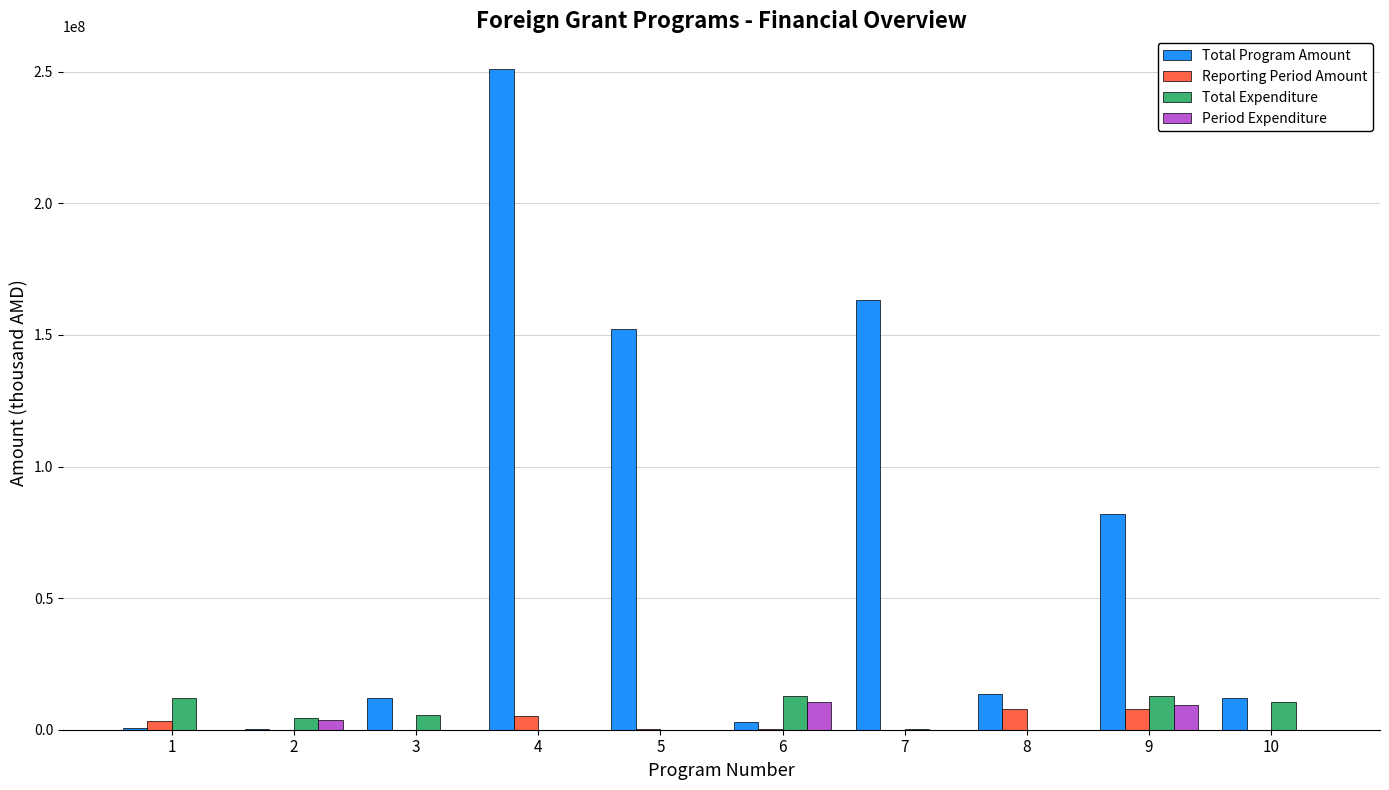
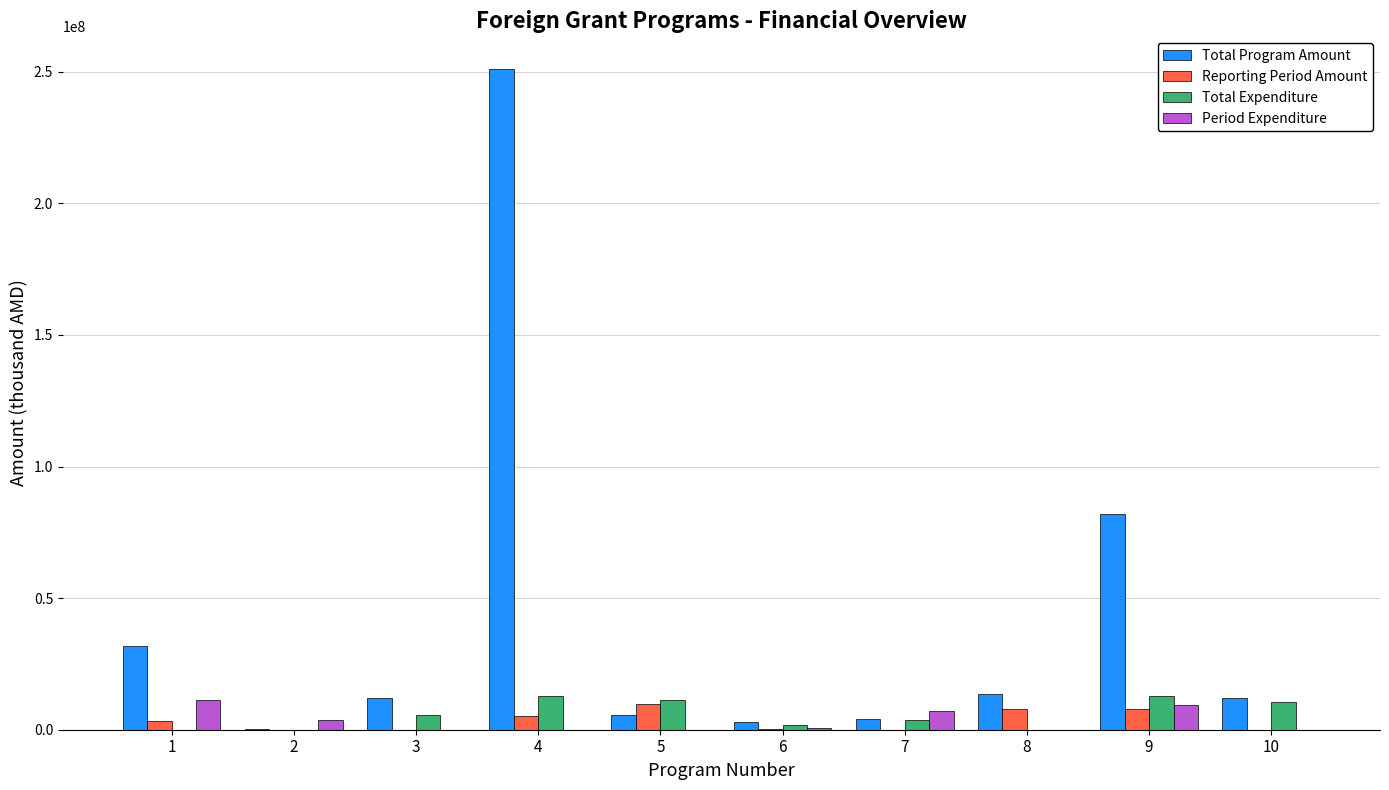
Total Program Amount, 1: 1000000 -> 32000000
Total Expenditure, 1: 12000000 -> 0
Period Expenditure, 1: 0 -> 11000000
Total Expenditure, 2: 5000000 -> 0
Total Expenditure, 4: 0 -> 13000000
Total Program Amount, 5: 152000000 -> 6000000
Reporting Period Amount, 5: 0 -> 10000000
Total Expenditure, 5: 0 -> 11000000
Total Expenditure, 6: 13000000 -> 2000000
Period Expenditure, 6: 11000000 -> 1000000
Total Program Amount, 7: 163000000 -> 4000000
Total Expenditure, 7: 0 -> 4000000
Period Expenditure, 7: 0 -> 7000000
